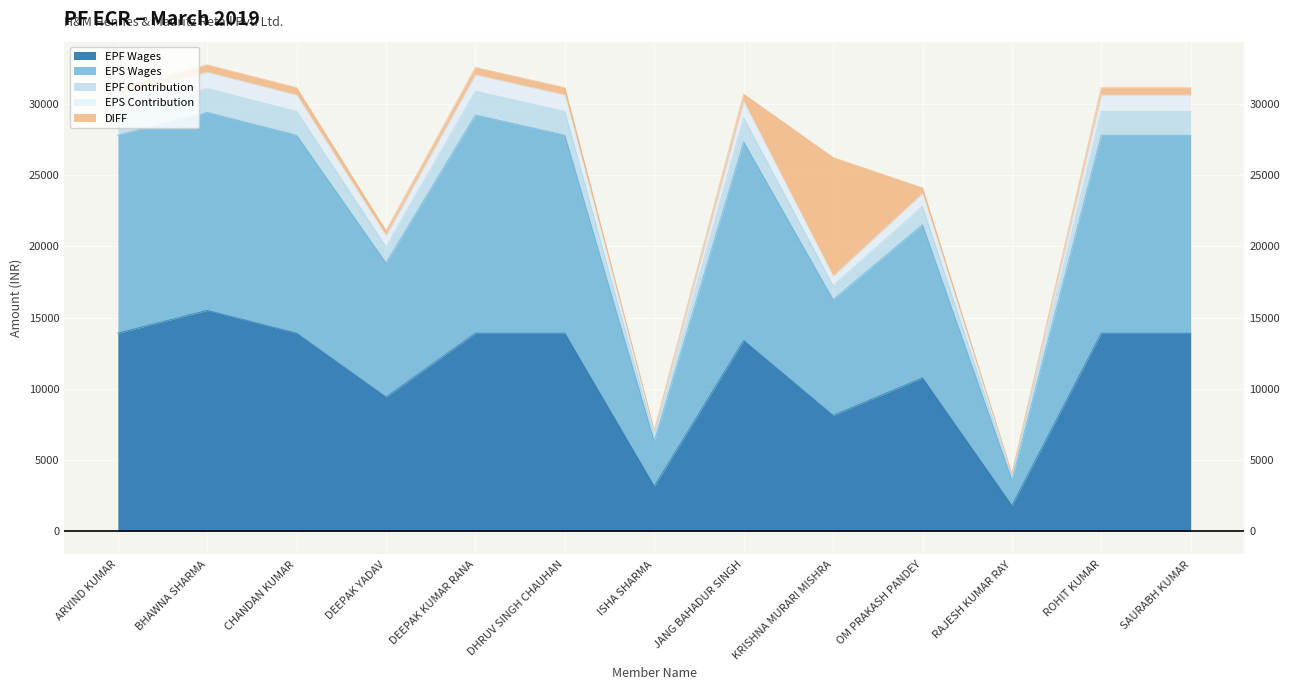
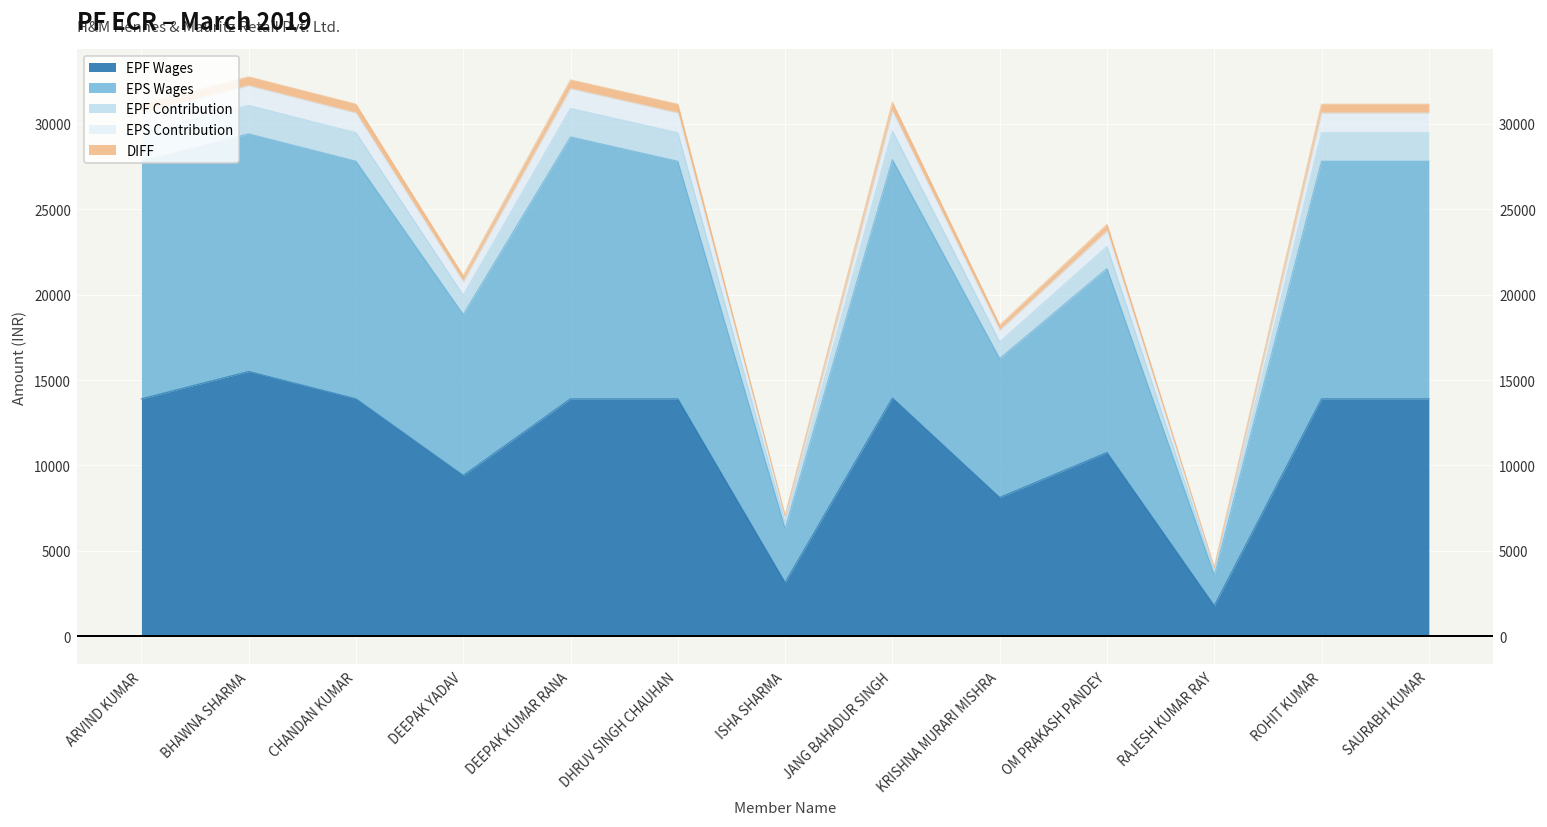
EPF Wages, JANG BAHADUR SINGH: 13400 -> 13900
DIFF, KRISHNA MURARI MISHRA: 8300 -> 300
